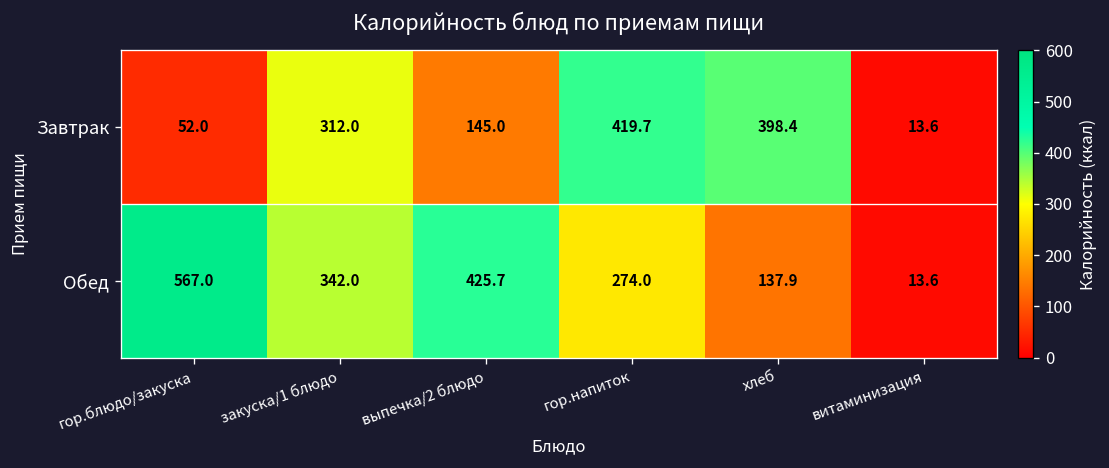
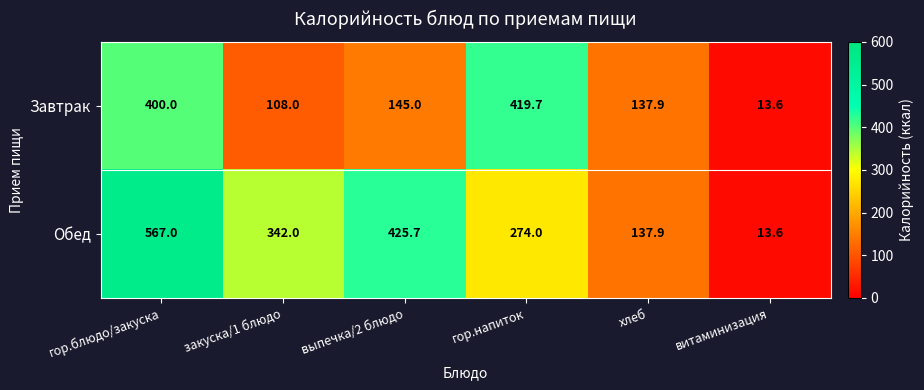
Завтрак, гор.блюдо/закуска: 52.0 -> 400.0
Завтрак, закуска/1 блюдо: 312.0 -> 108.0
Завтрак, хлеб: 398.4 -> 137.9
